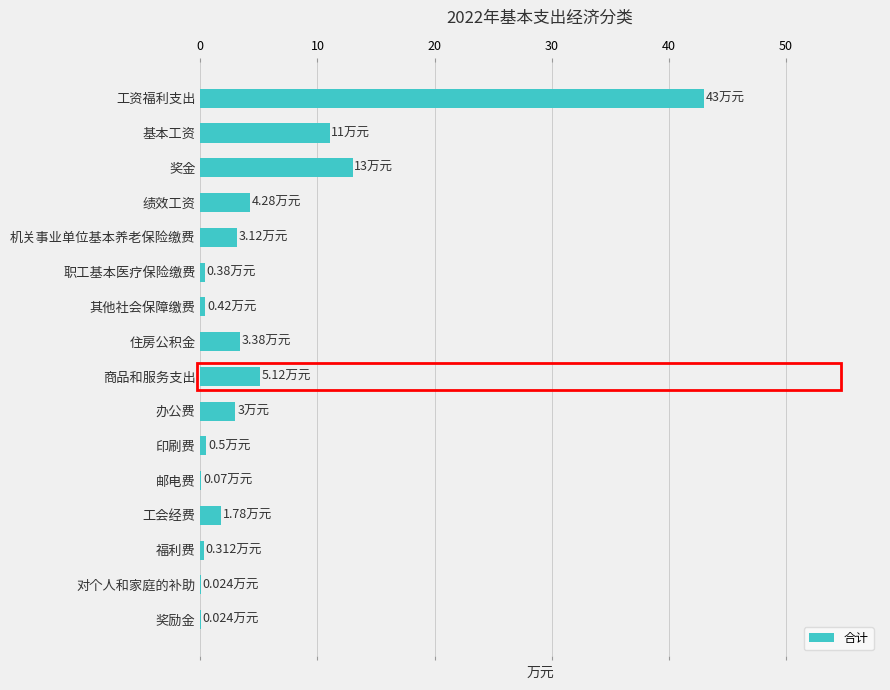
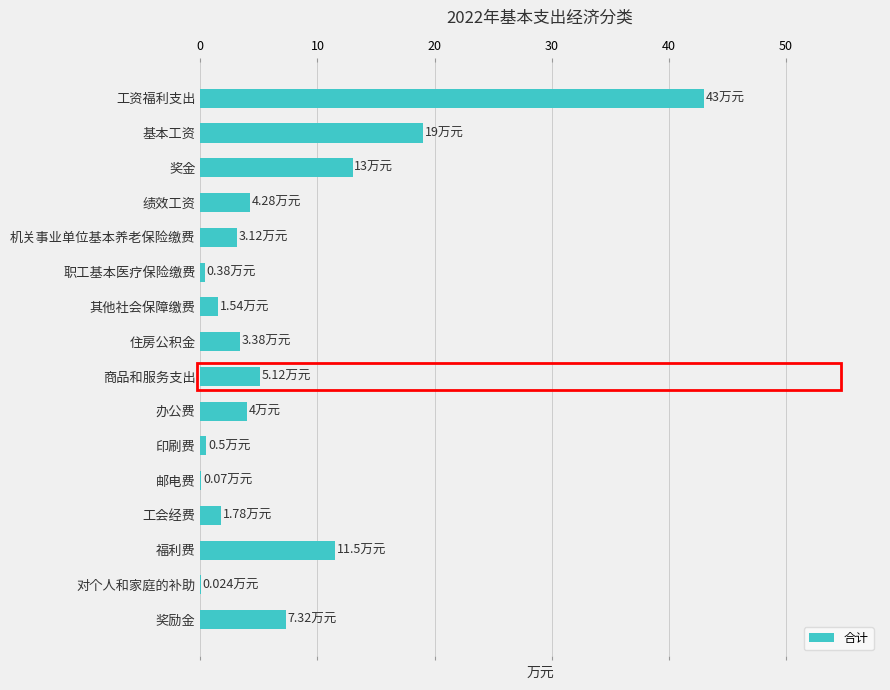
基本工资: 11 -> 19
其他社会保障缴费: 0.42 -> 1.54
办公费: 3 -> 4
福利费: 0.312 -> 11.5
奖励金: 0.024 -> 7.32
